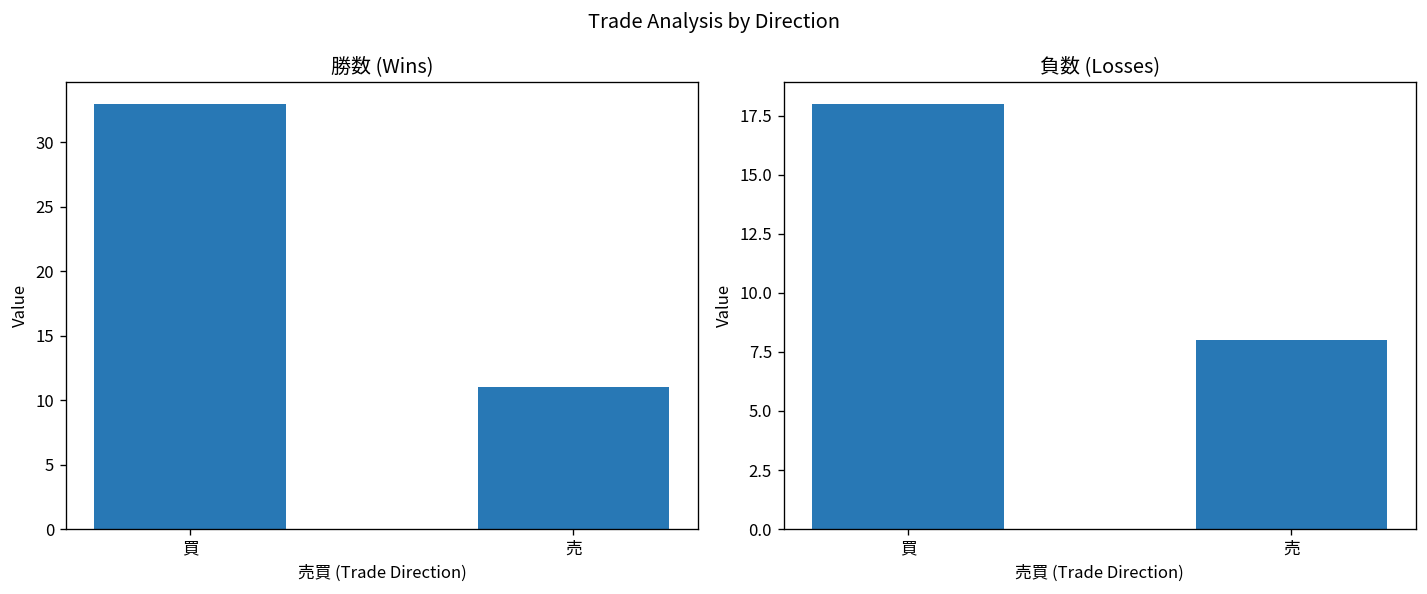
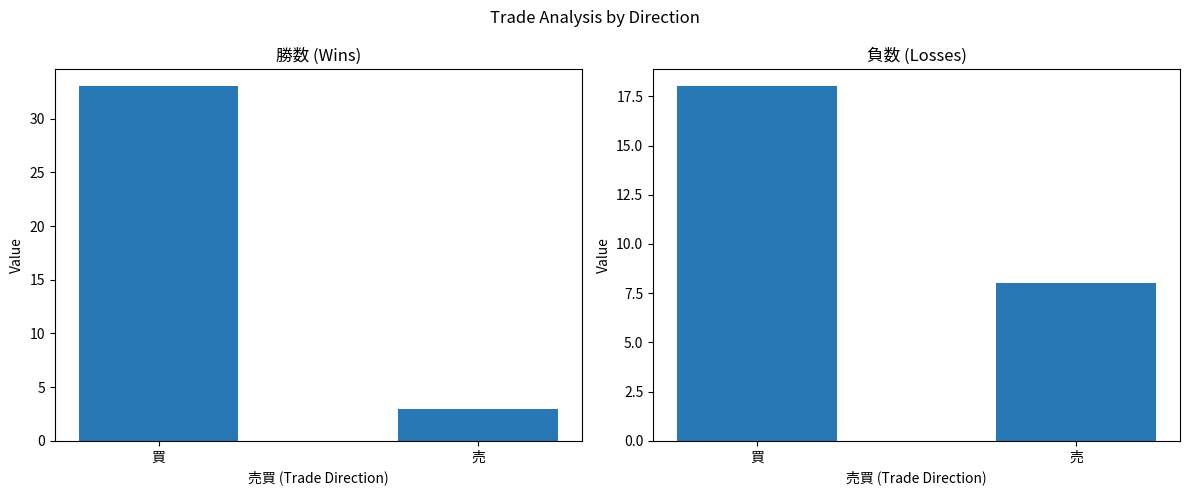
勝数 (Wins), 売: 11 -> 3
